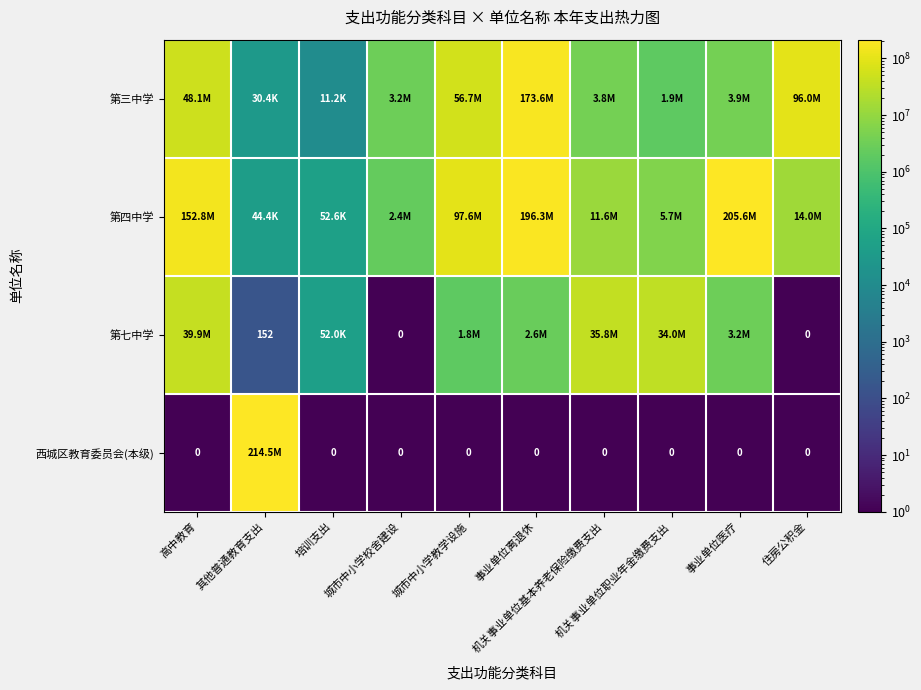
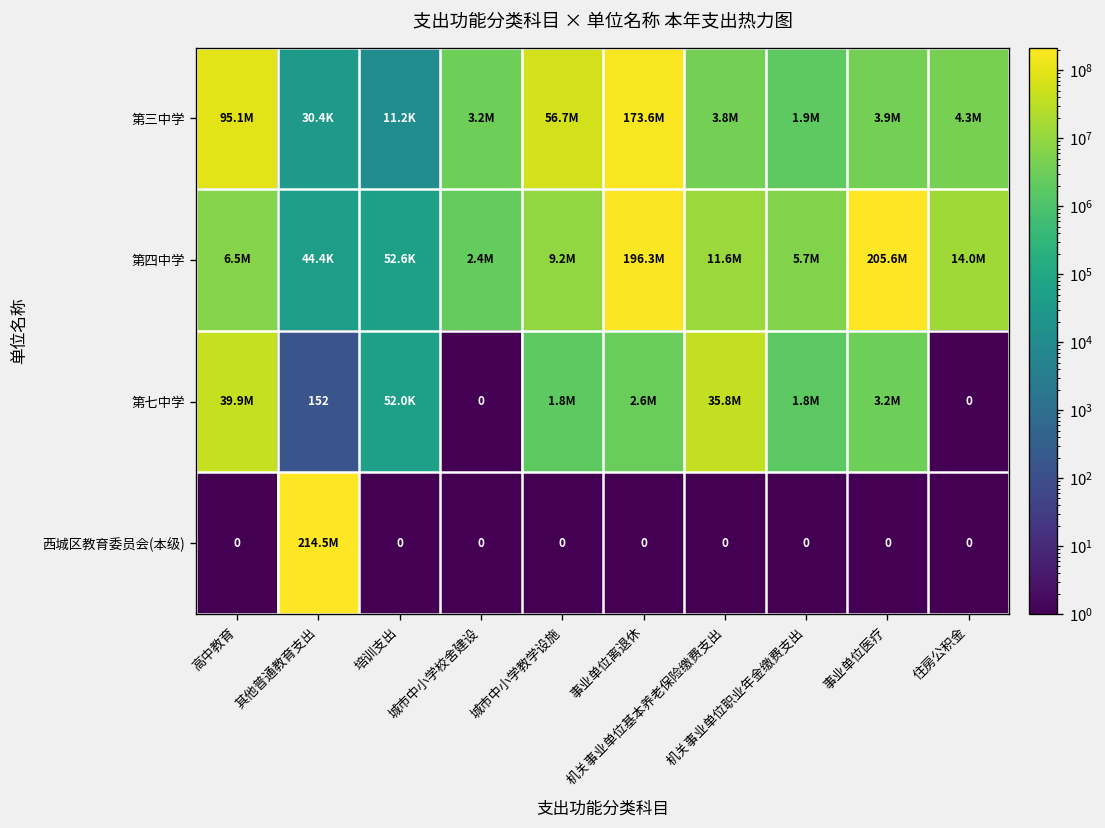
第三中学, 高中教育: 48.1M -> 95.1M
第三中学, 住房公积金: 96.0M -> 4.3M
第四中学, 高中教育: 152.8M -> 6.5M
第四中学, 城市中小学教学设施: 97.6M -> 9.2M
第七中学, 机关事业单位职业年金缴费支出: 34.0M -> 1.8M
